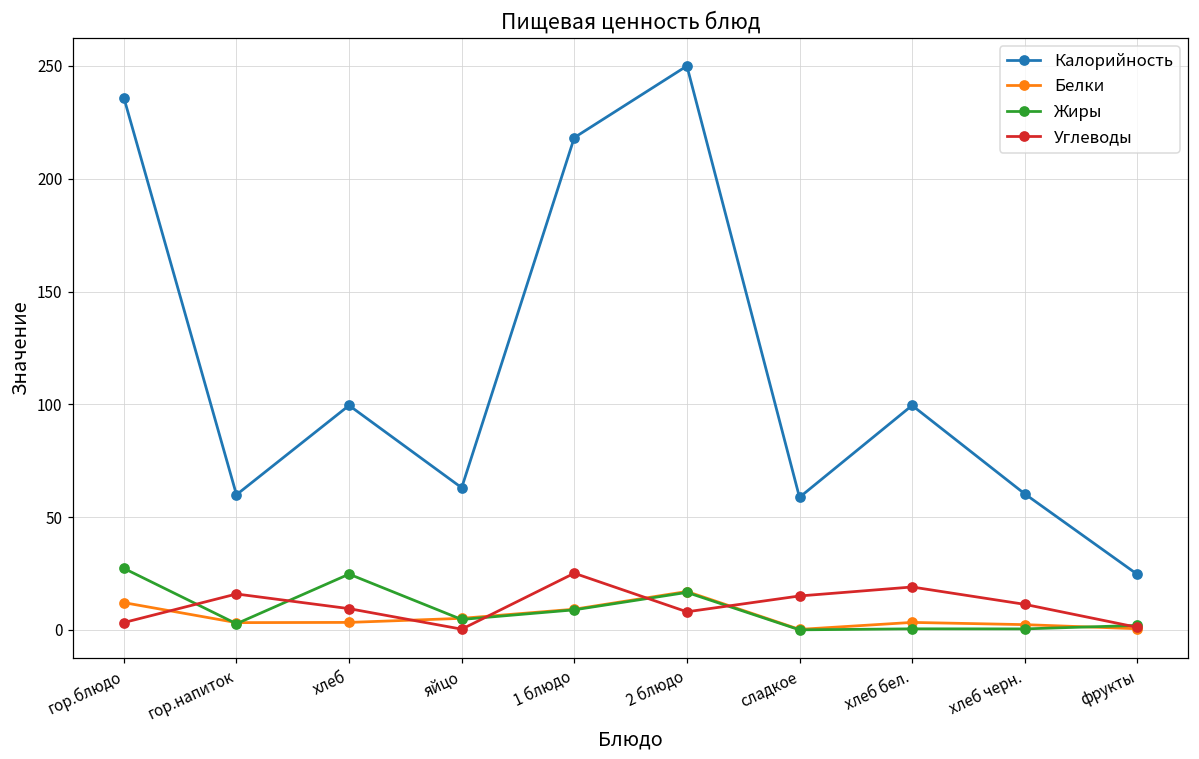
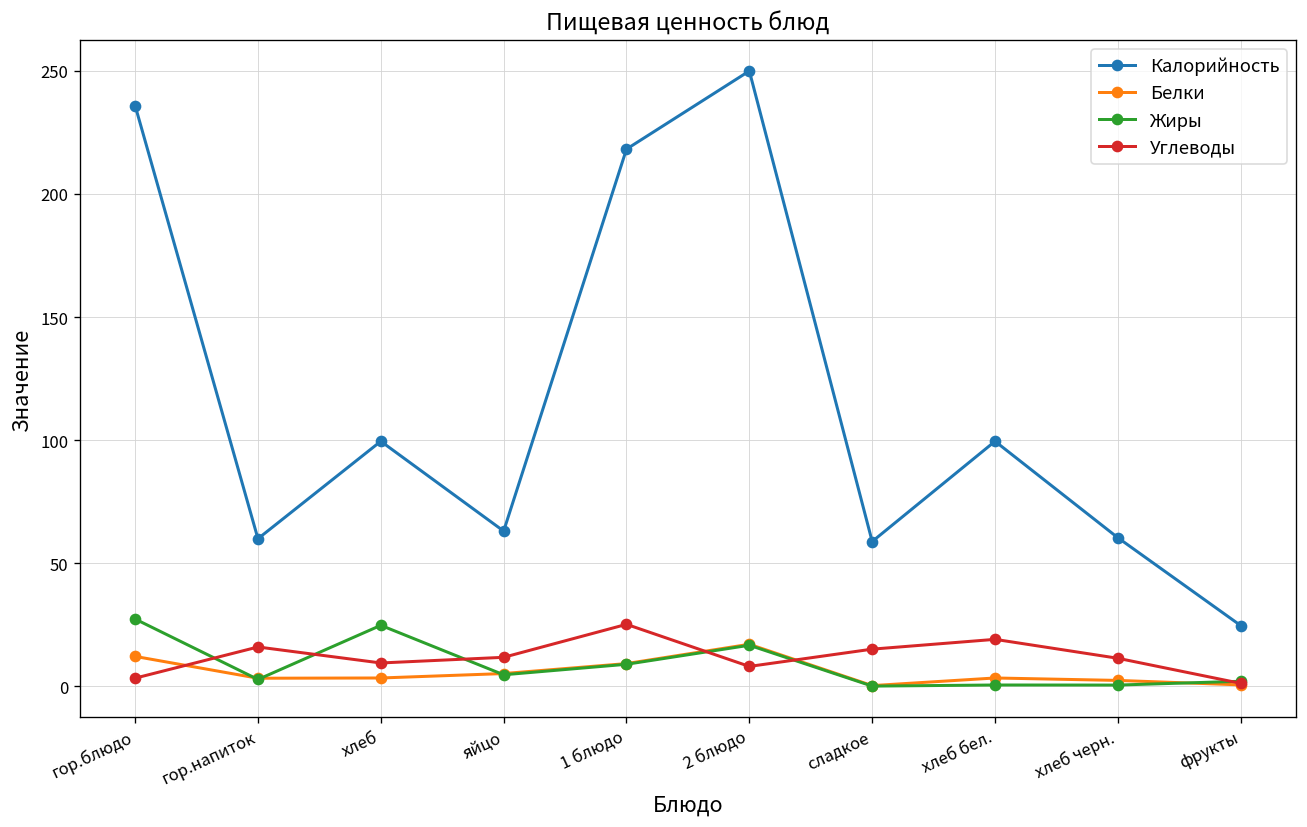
Углеводы, яйцо: 0 -> 12
